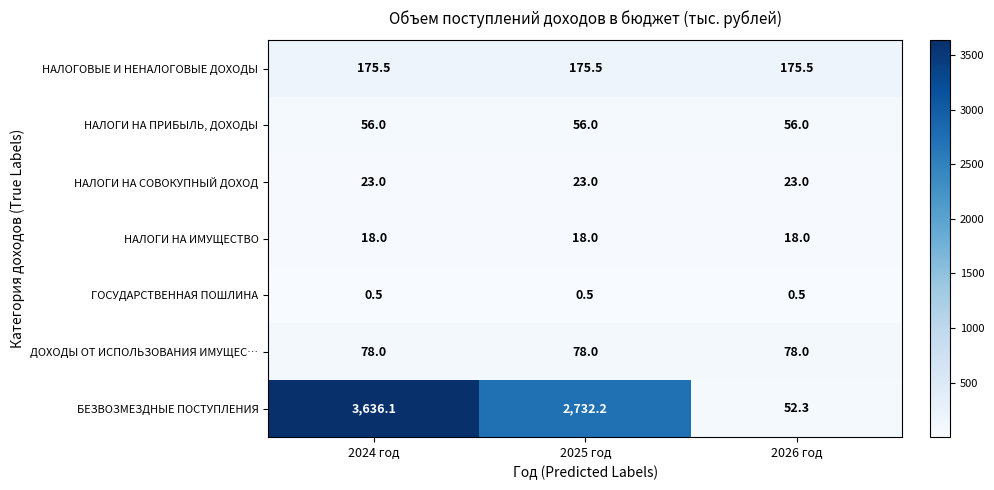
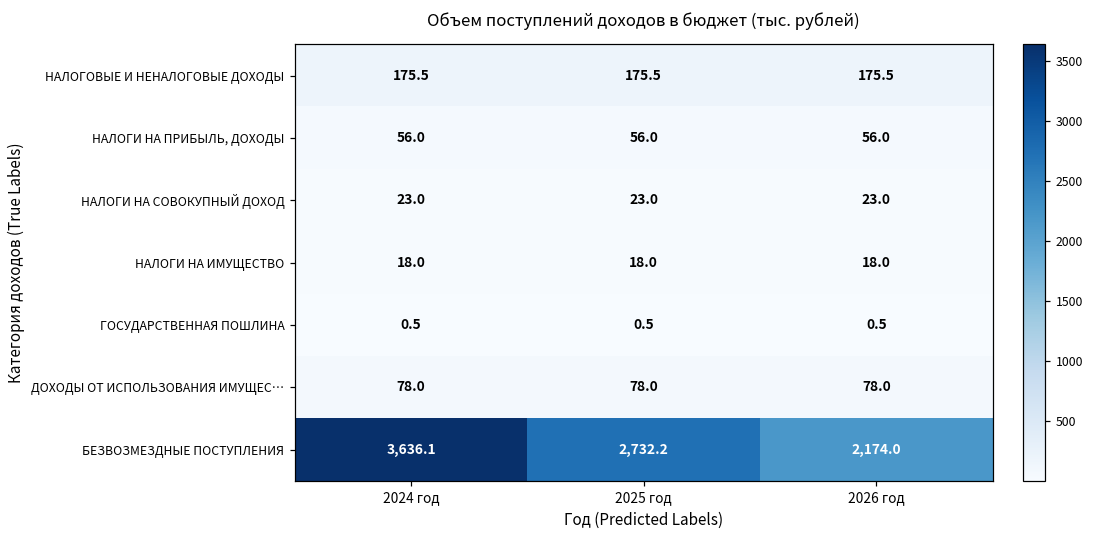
БЕЗВОЗМЕЗДНЫЕ ПОСТУПЛЕНИЯ, 2026 год: 52.3 -> 2,174.0
